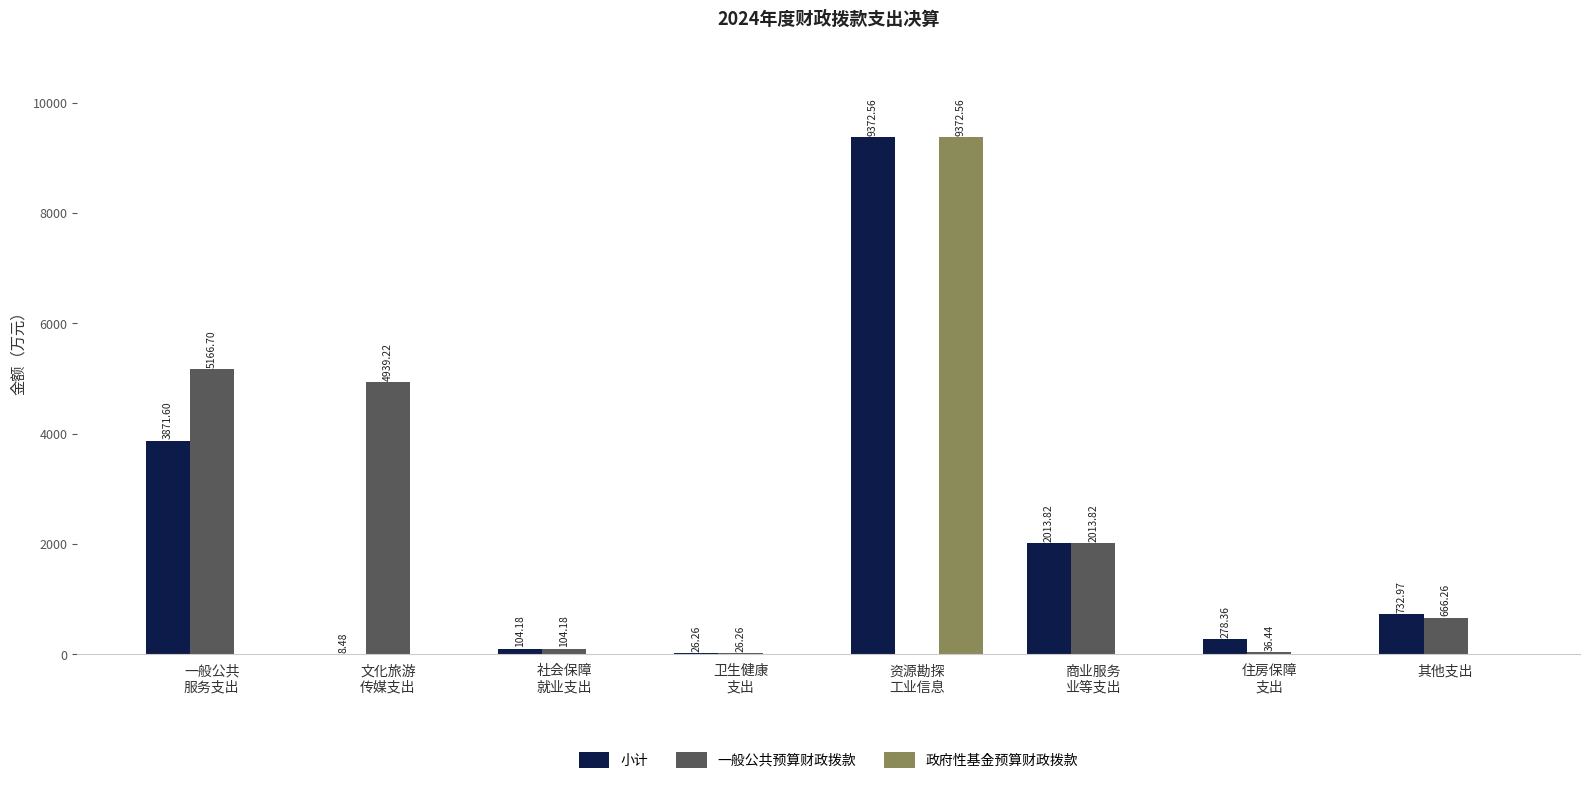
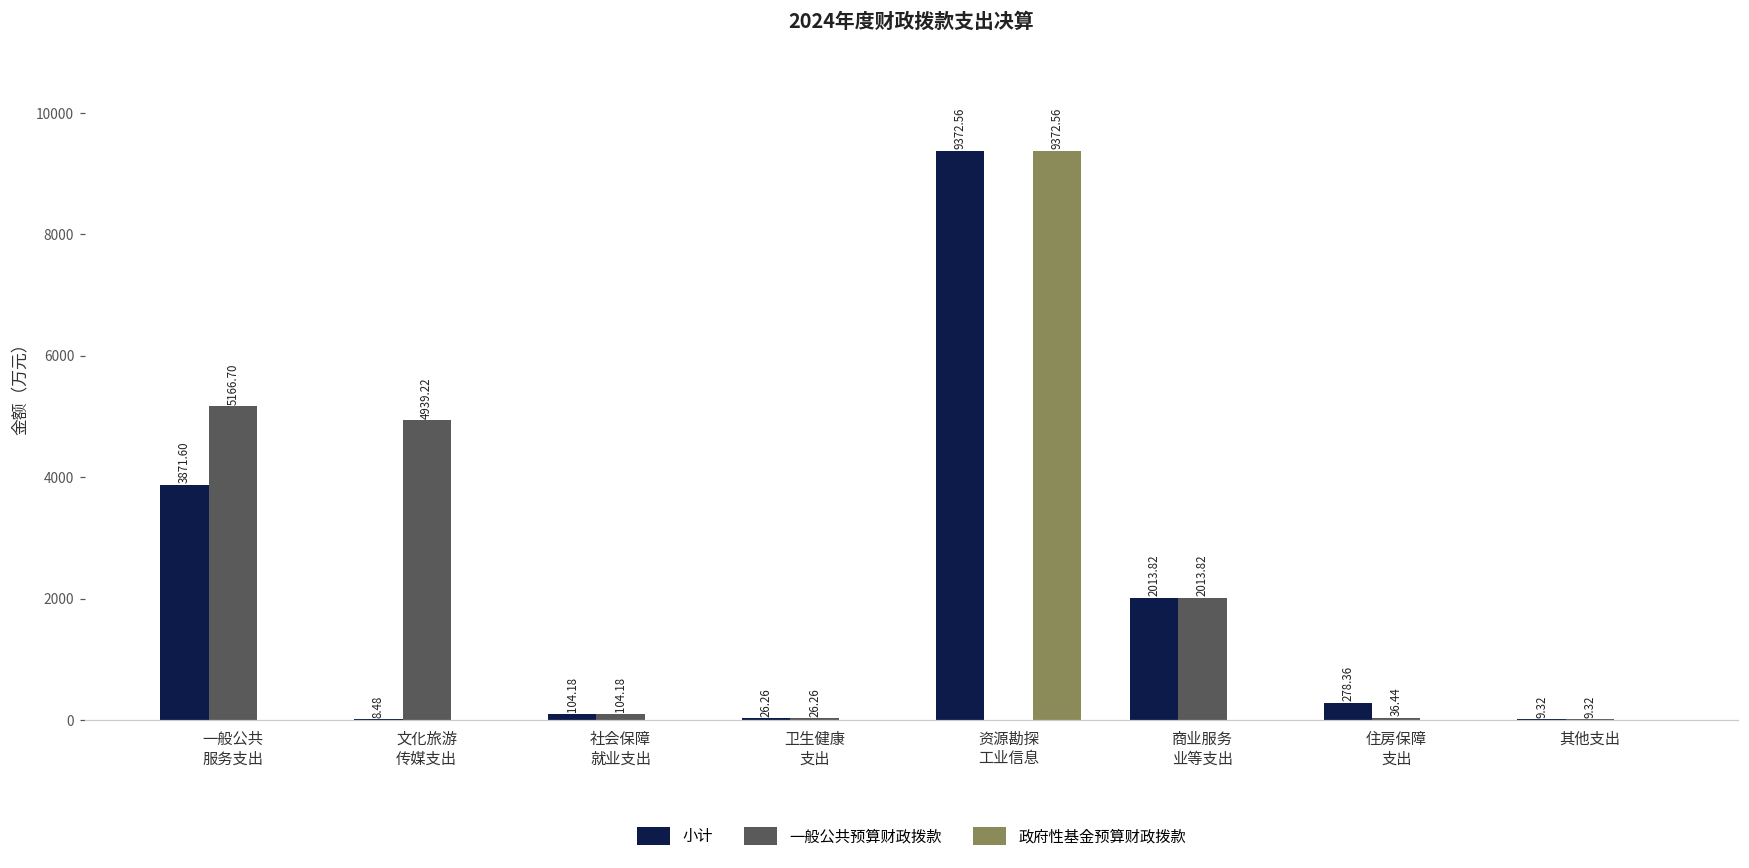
小计, 其他支出: 732.97 -> 9.32
一般公共预算财政拨款, 其他支出: 666.26 -> 9.32
